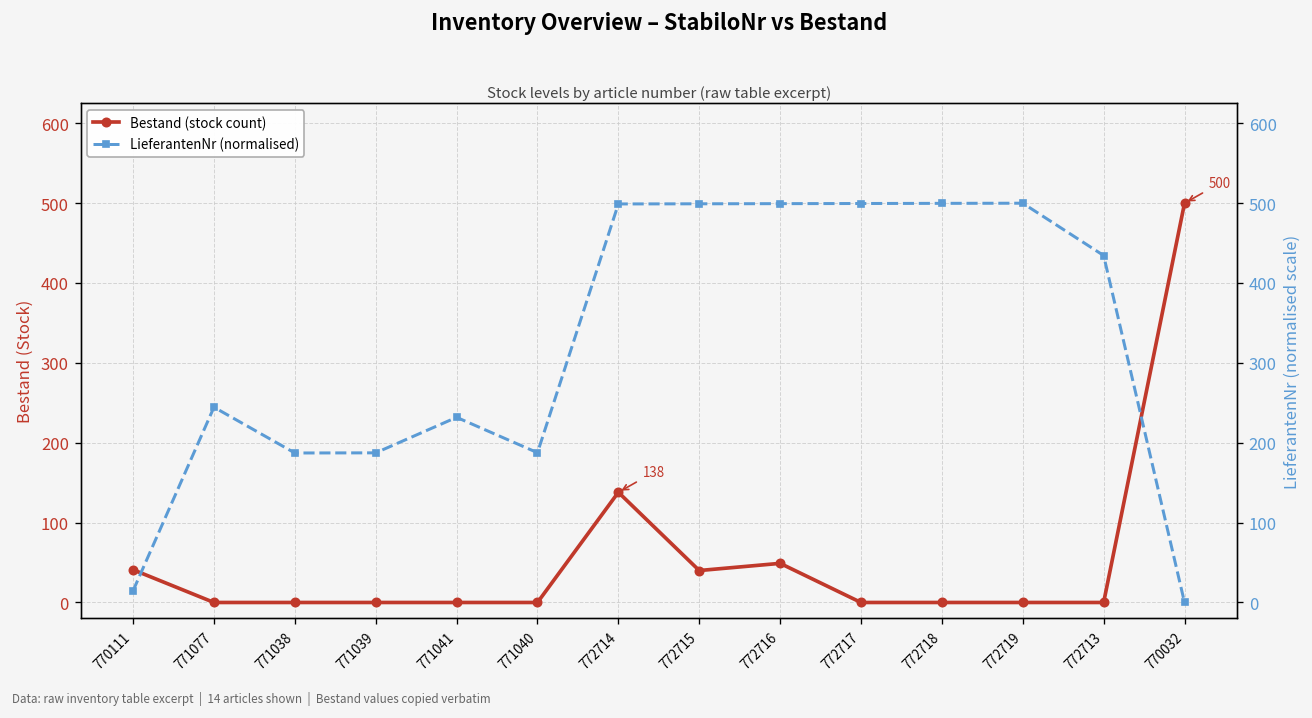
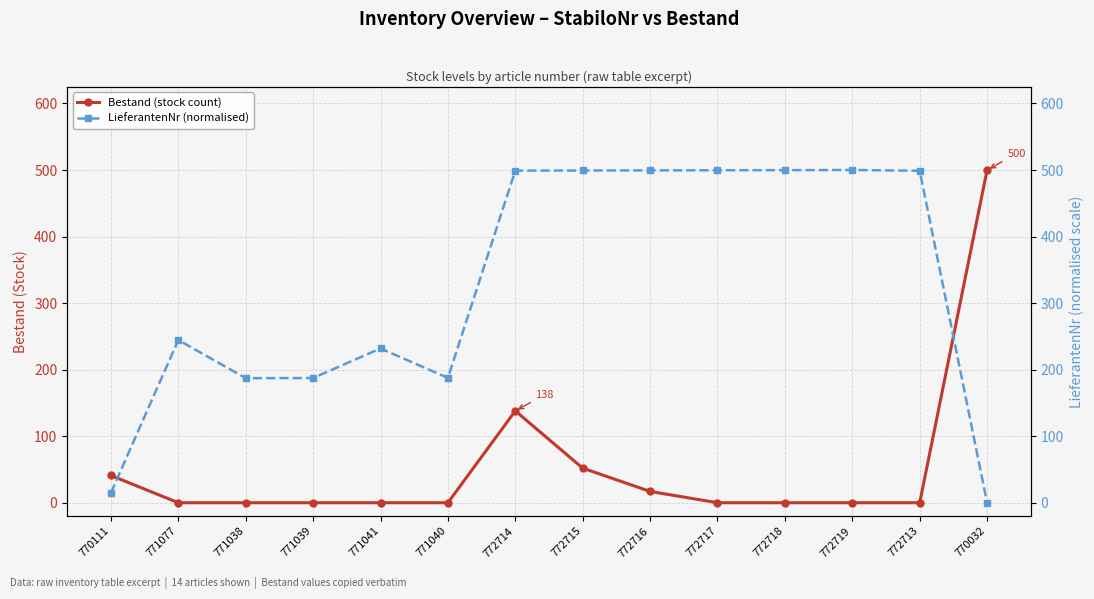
Bestand (stock count), 772715: 40 -> 50
Bestand (stock count), 772716: 50 -> 20
LieferantenNr (normalised), 772713: 430 -> 500
